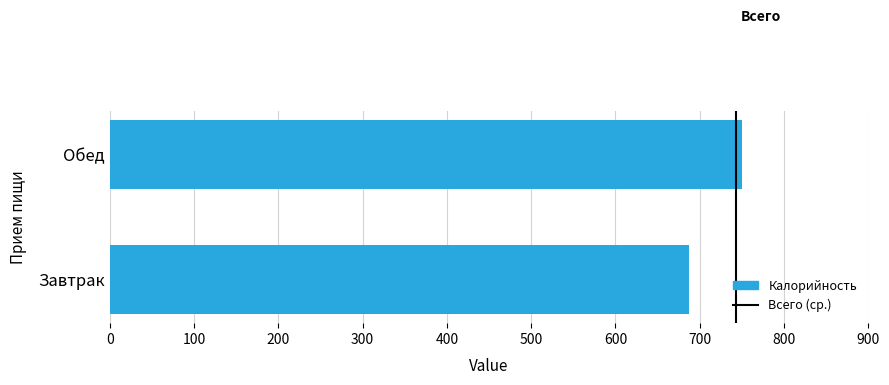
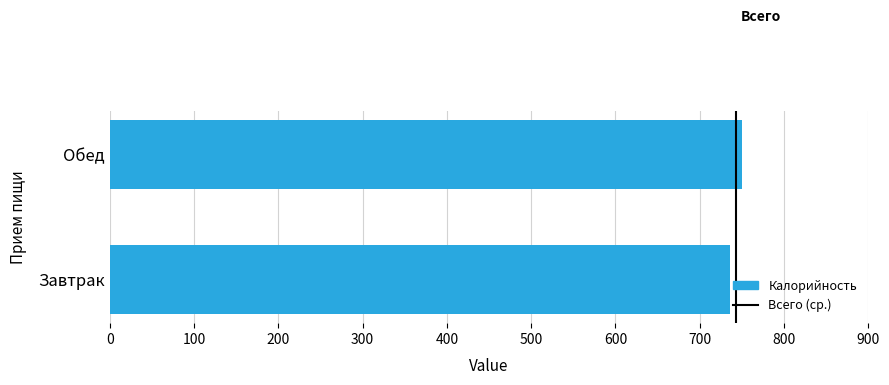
Завтрак: 690 -> 740
